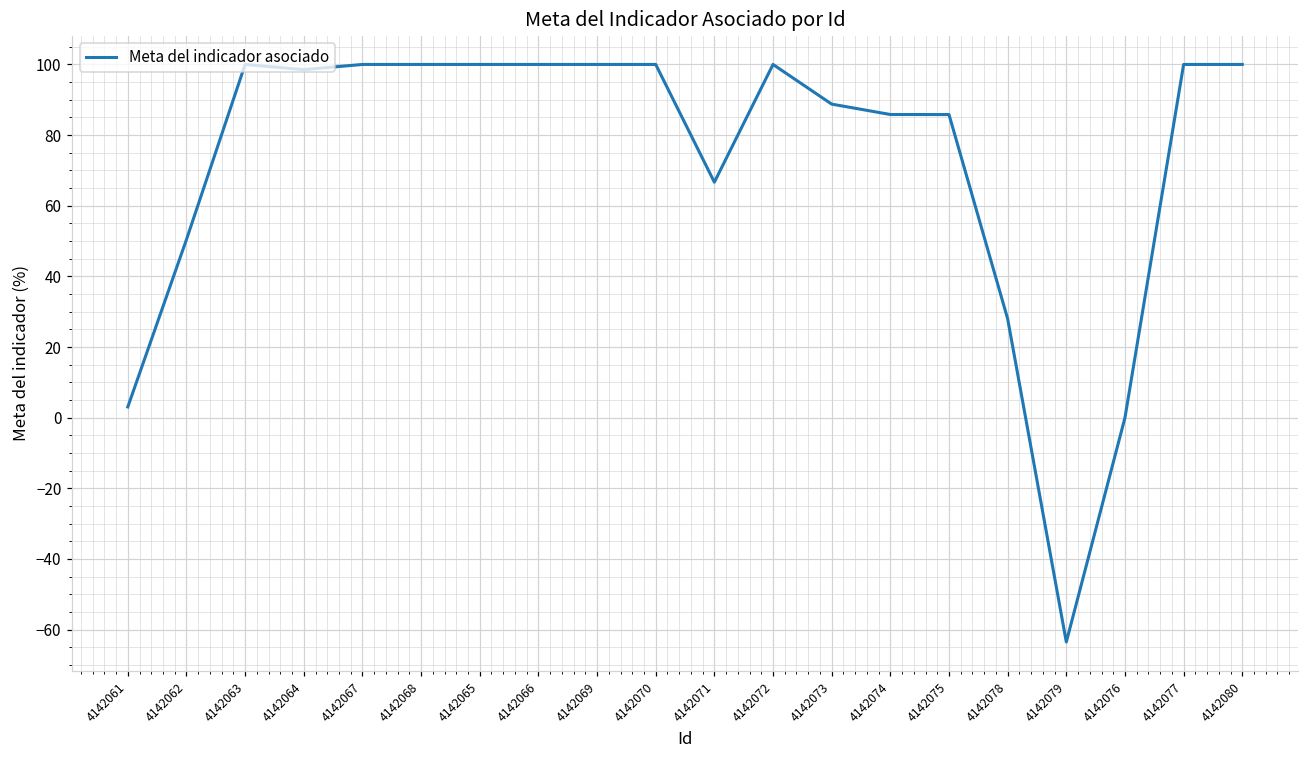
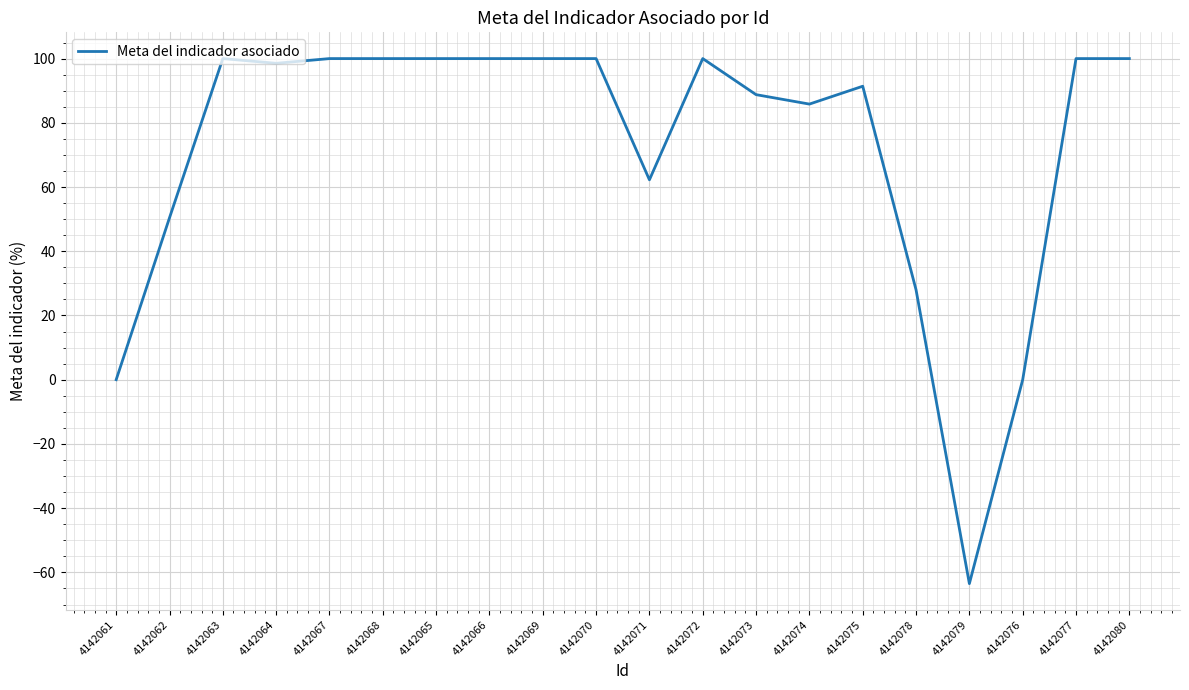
4142061: 3 -> 0
4142071: 67 -> 62
4142075: 86 -> 91
